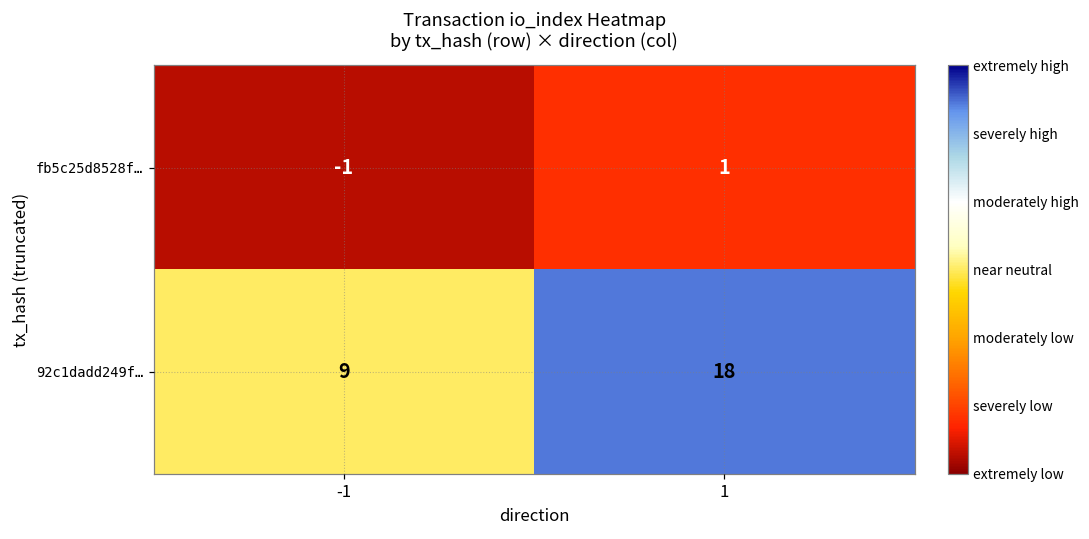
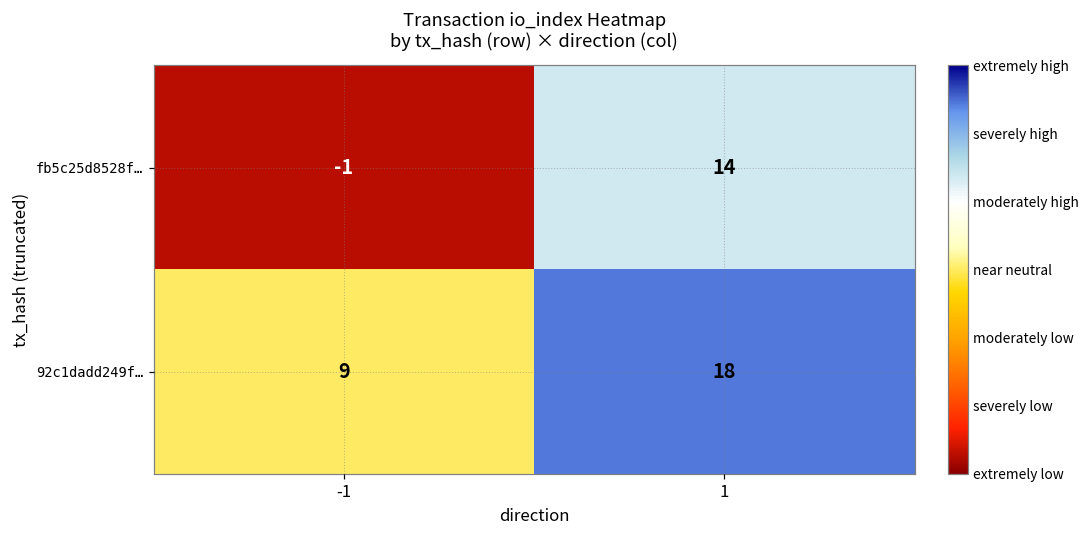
fb5c25d8528f…, 1: 1 -> 14
